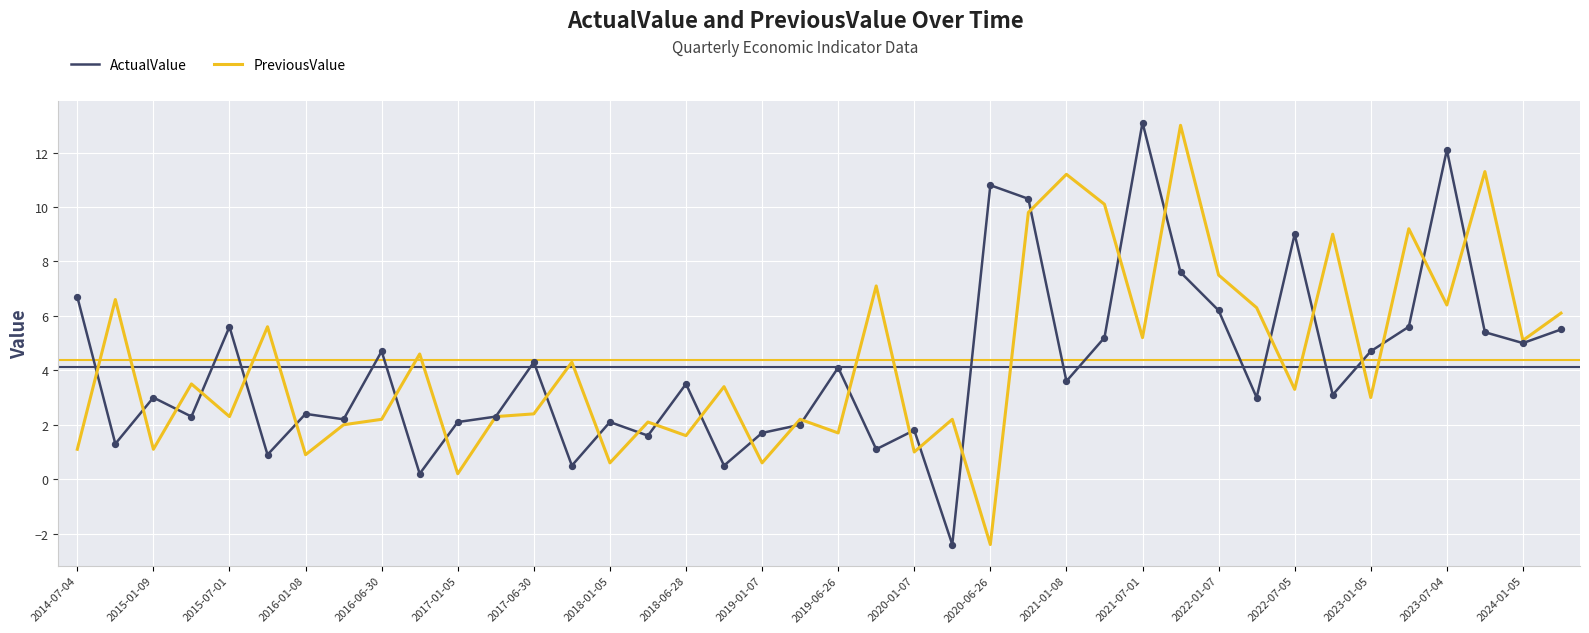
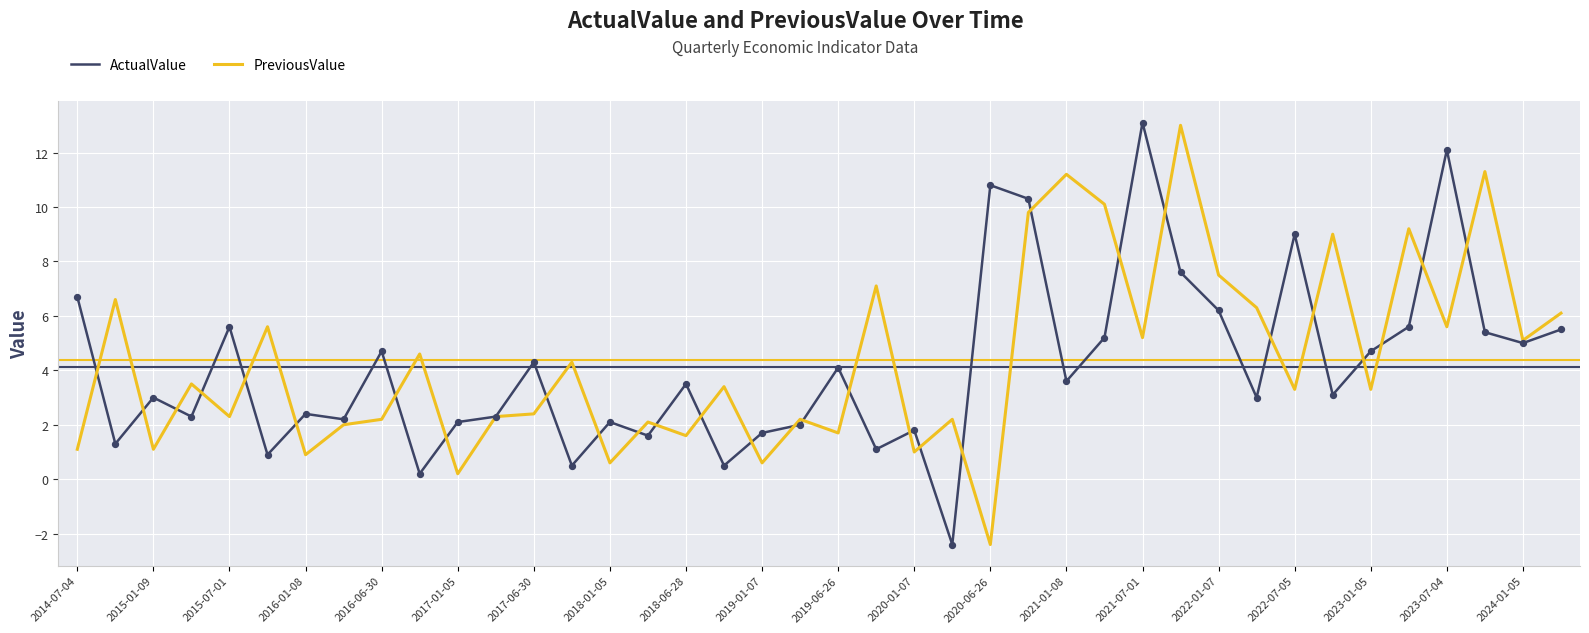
PreviousValue, 2023-01-05: 3.0 -> 3.3
PreviousValue, 2023-07-04: 6.4 -> 5.6
